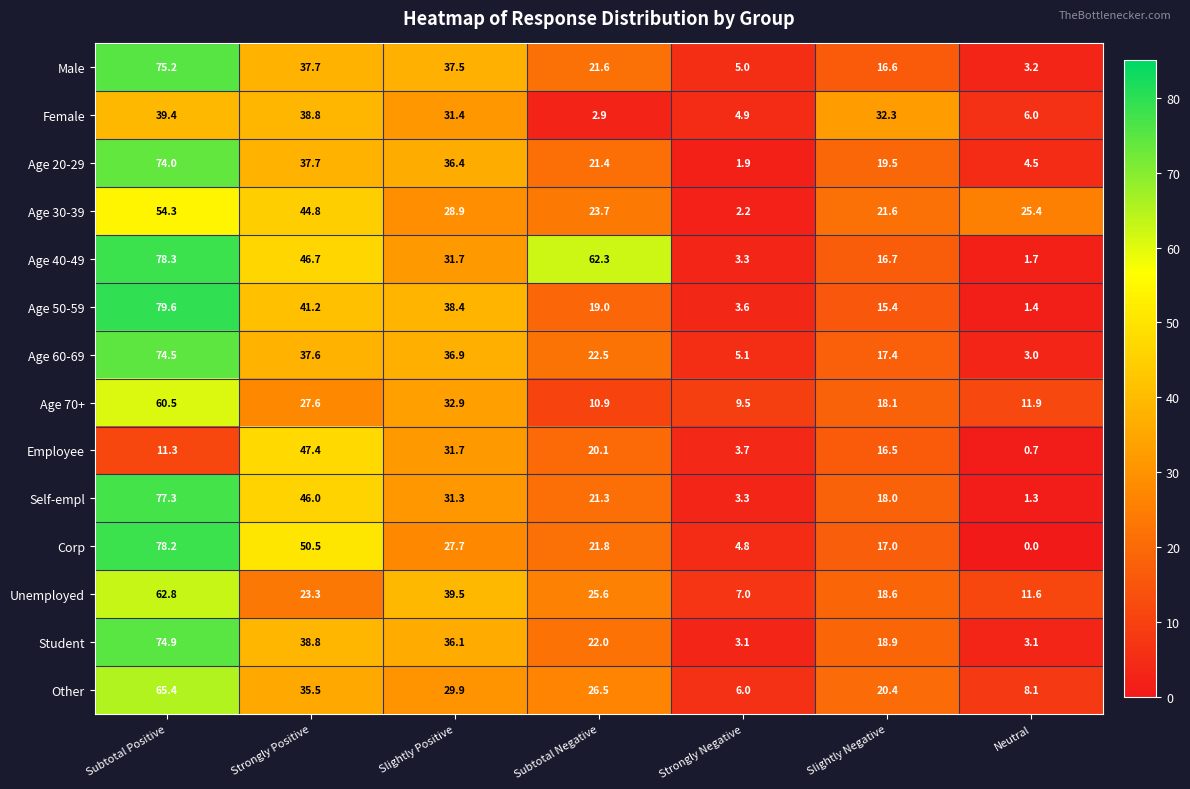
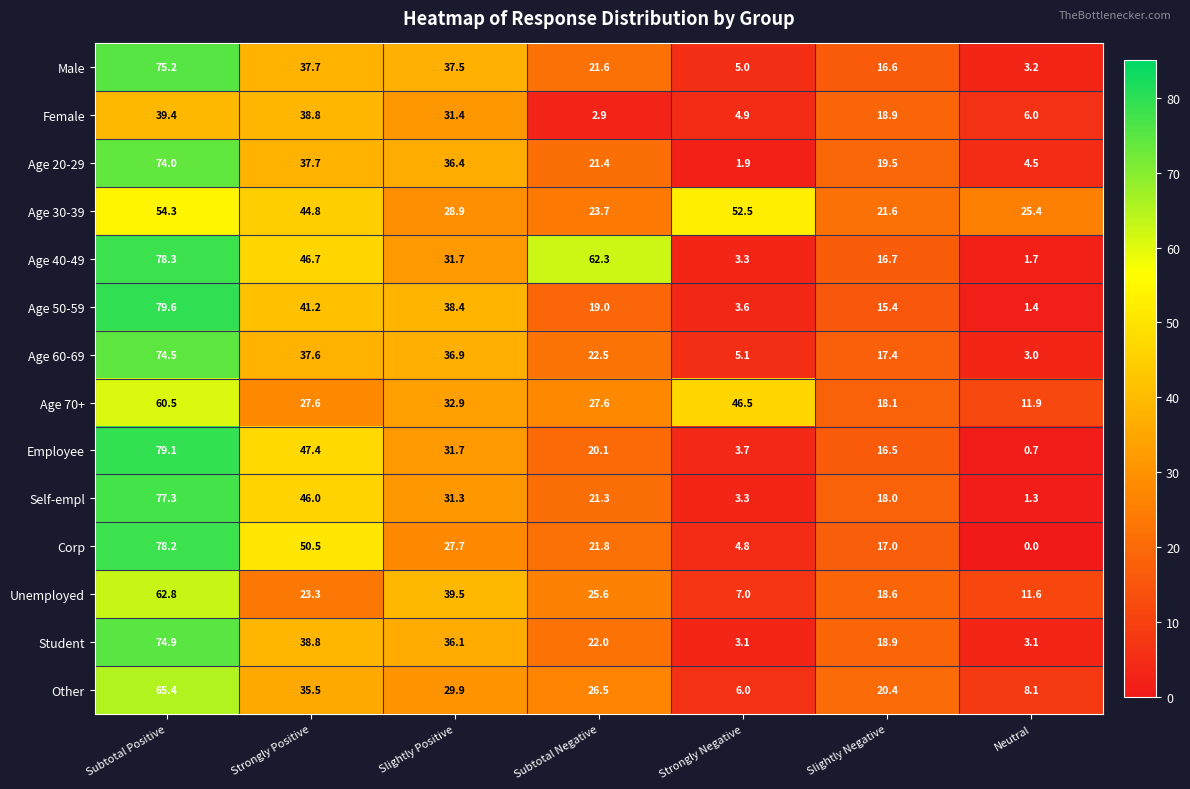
Female, Slightly Negative: 32.3 -> 18.9
Age 30-39, Strongly Negative: 2.2 -> 52.5
Age 70+, Subtotal Negative: 10.9 -> 27.6
Age 70+, Strongly Negative: 9.5 -> 46.5
Employee, Subtotal Positive: 11.3 -> 79.1
